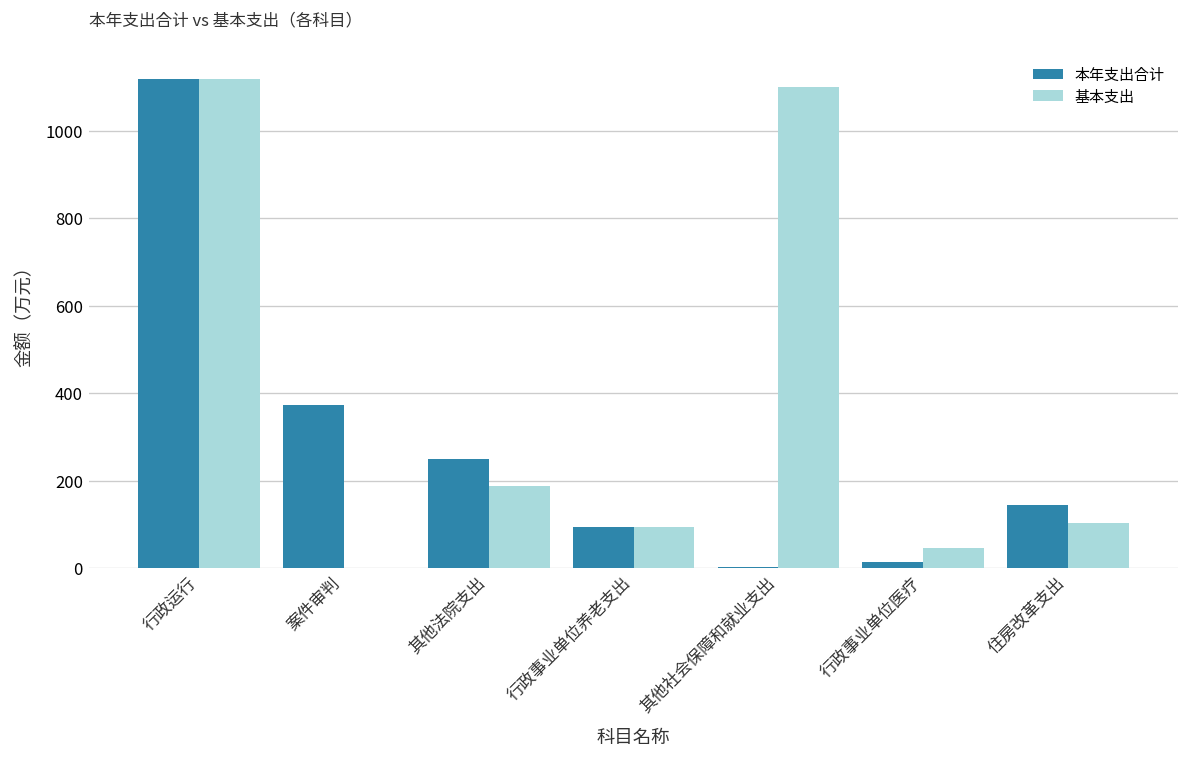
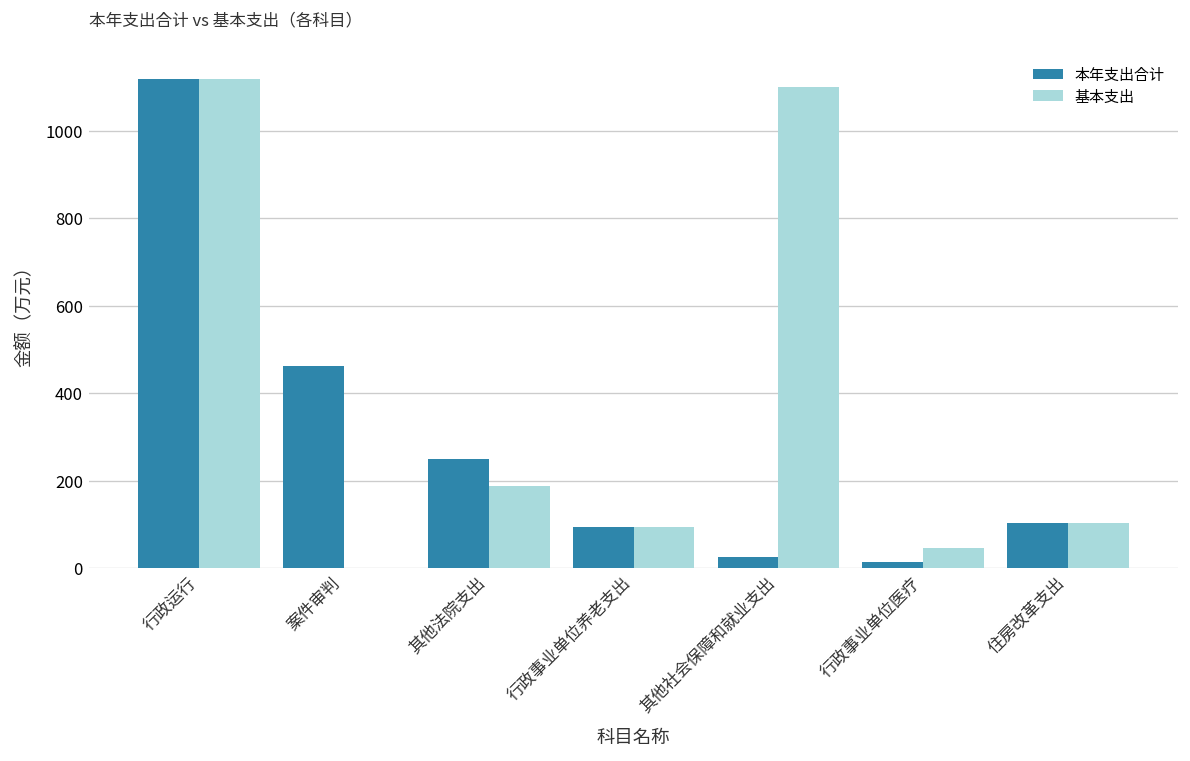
本年支出合计, 案件审判: 370 -> 460
本年支出合计, 其他社会保障和就业支出: 0 -> 30
本年支出合计, 住房改革支出: 150 -> 100
